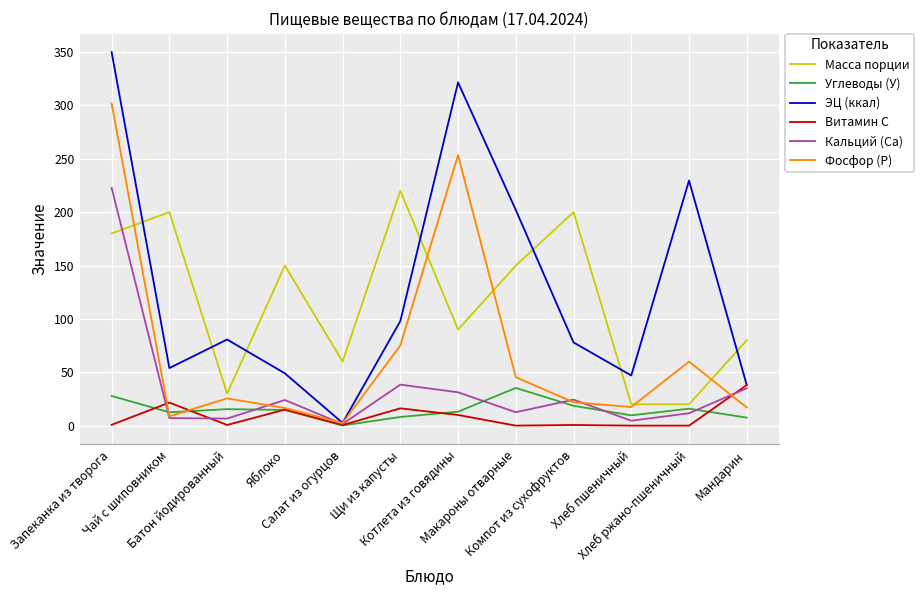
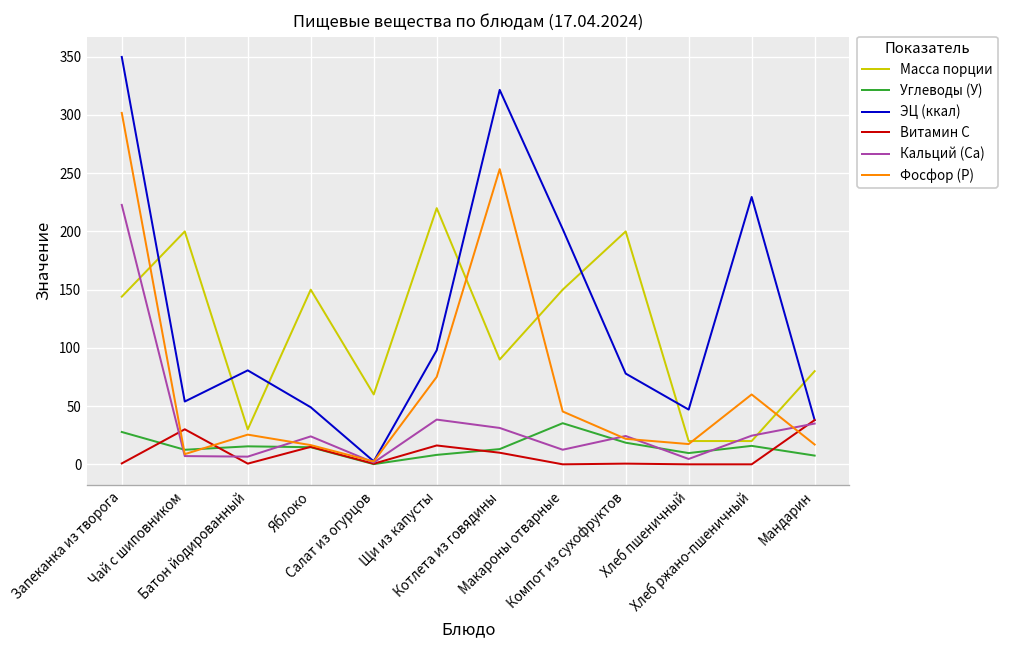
Масса порции, Запеканка из творога: 180 -> 140
Витамин С, Чай с шиповником: 20 -> 30
Кальций (Са), Хлеб ржано-пшеничный: 10 -> 20
